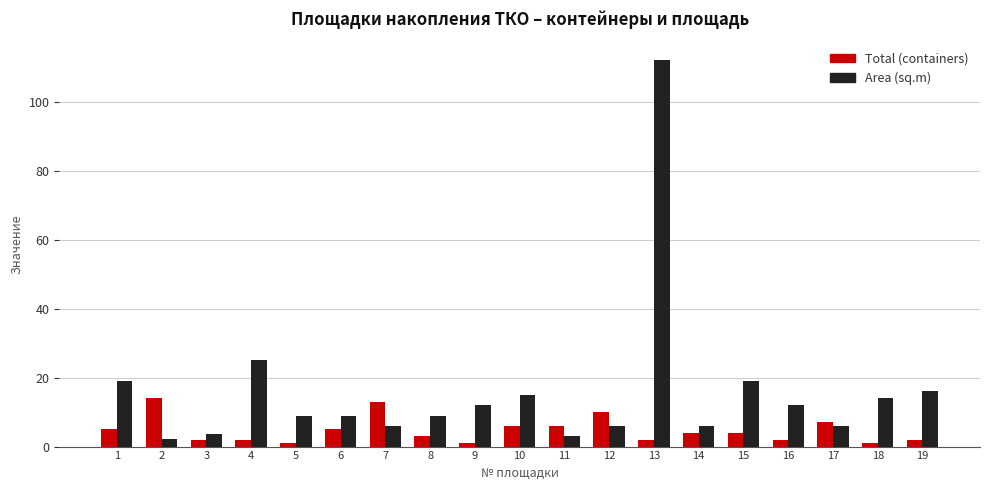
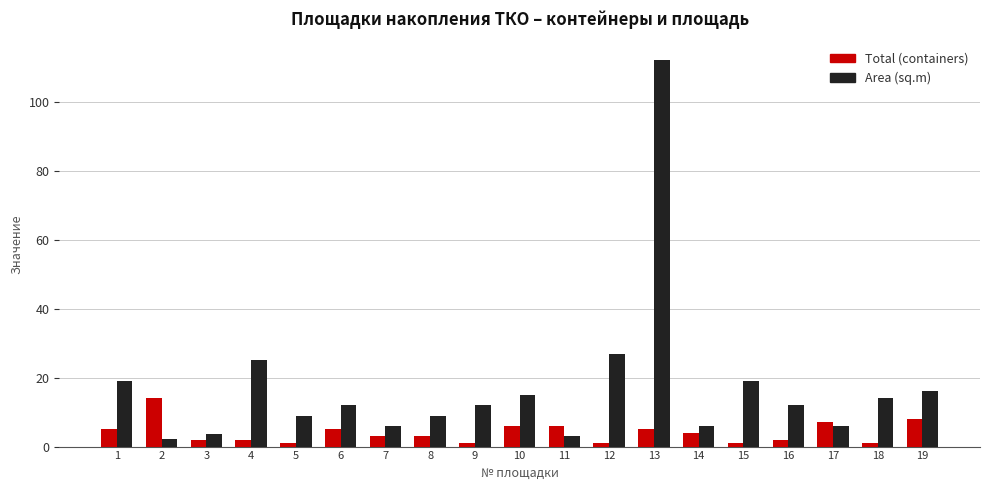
Area (sq.m), 6: 9 -> 12
Total (containers), 7: 13 -> 3
Total (containers), 12: 10 -> 1
Area (sq.m), 12: 6 -> 27
Total (containers), 13: 2 -> 5
Total (containers), 15: 4 -> 1
Total (containers), 19: 2 -> 8
